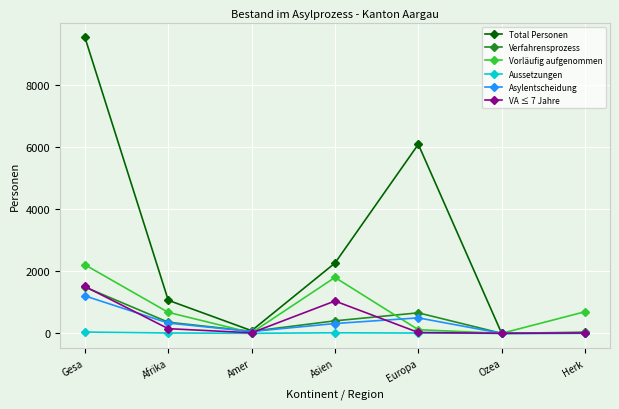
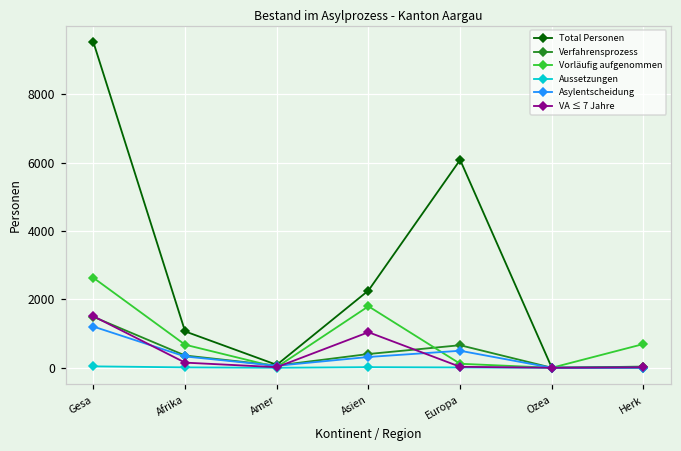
Vorläufig aufgenommen, Gesa: 2200 -> 2600
